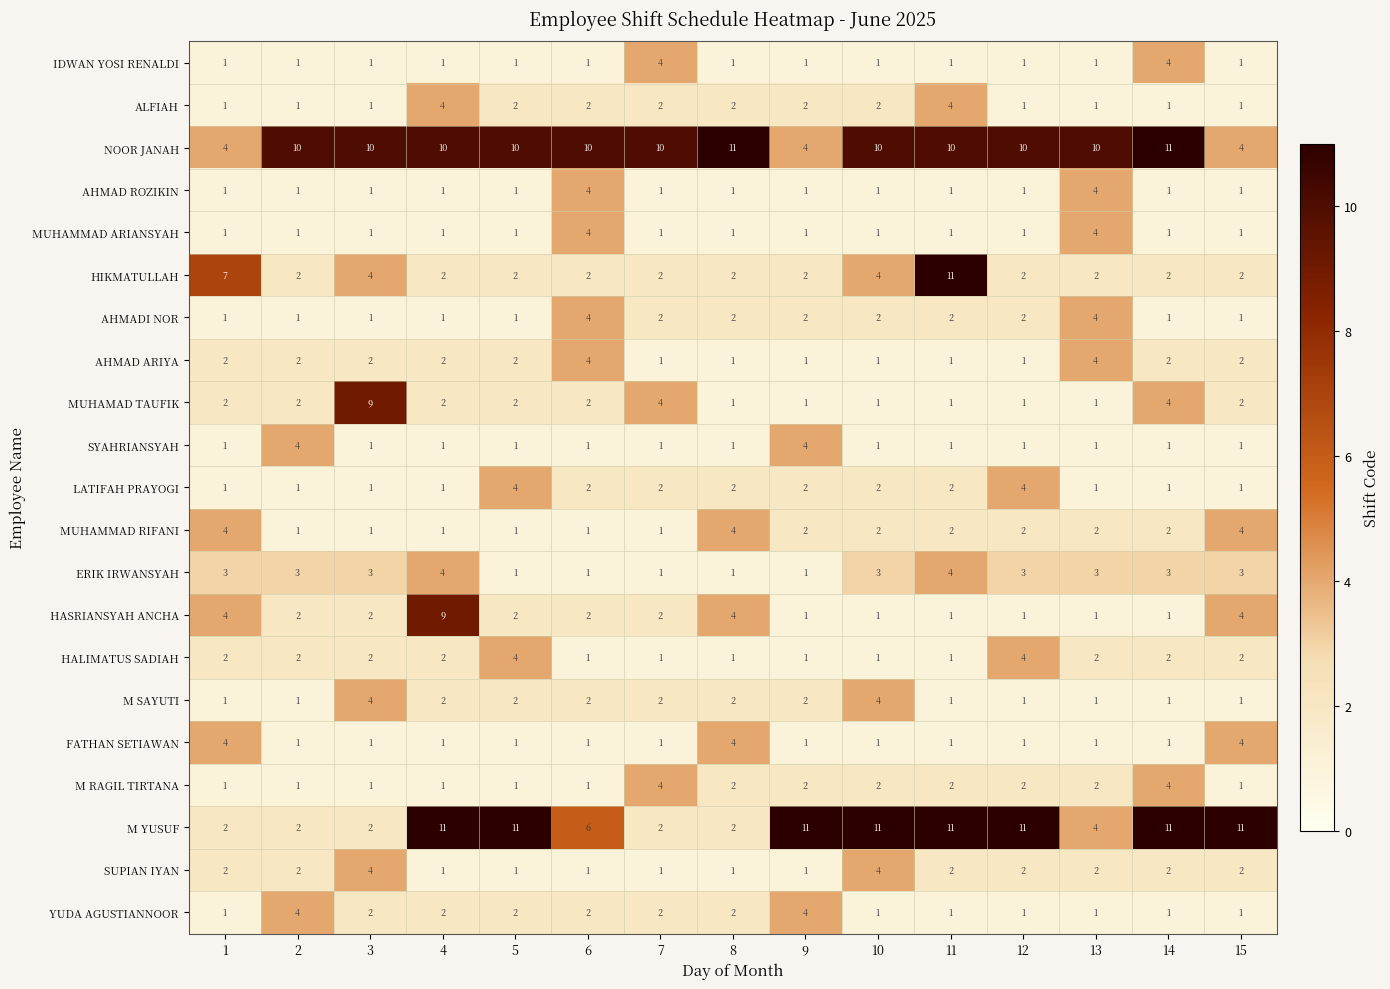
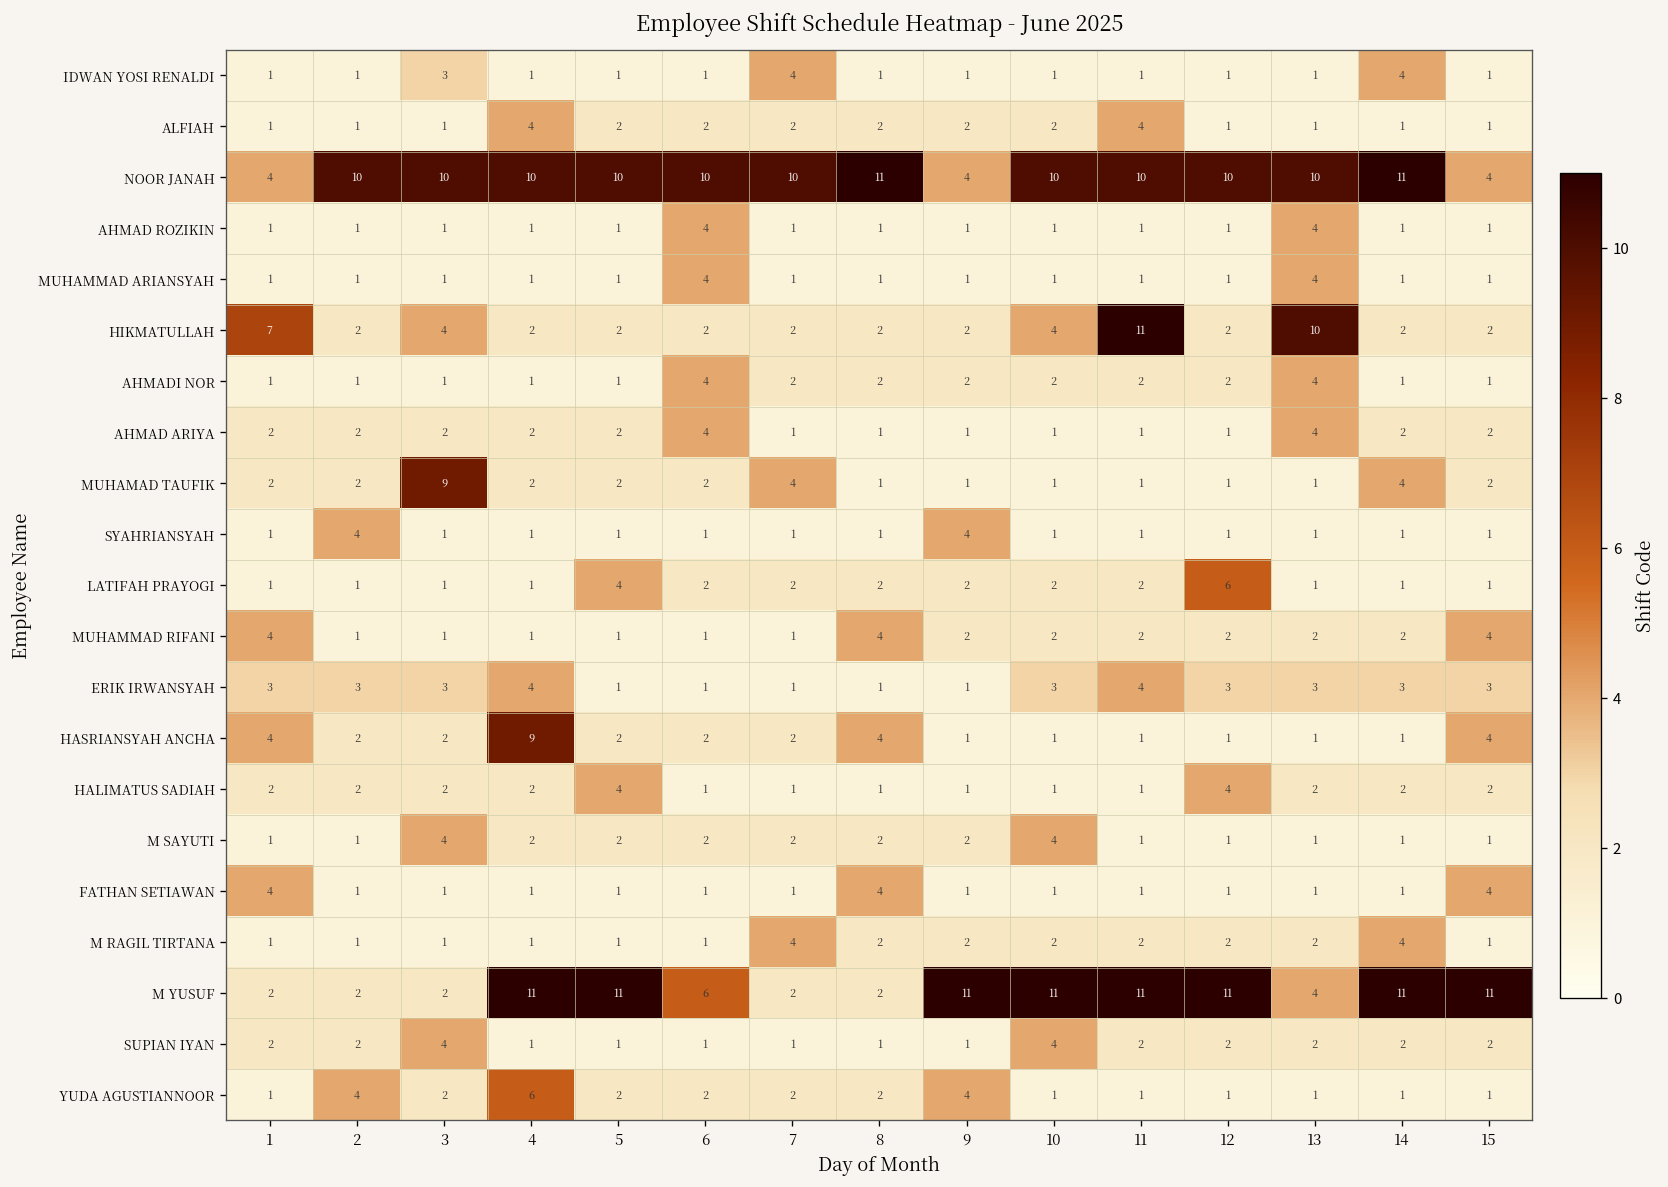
IDWAN YOSI RENALDI, 3: 1 -> 3
HIKMATULLAH, 13: 2 -> 10
LATIFAH PRAYOGI, 12: 4 -> 6
YUDA AGUSTIANNOOR, 4: 2 -> 6
